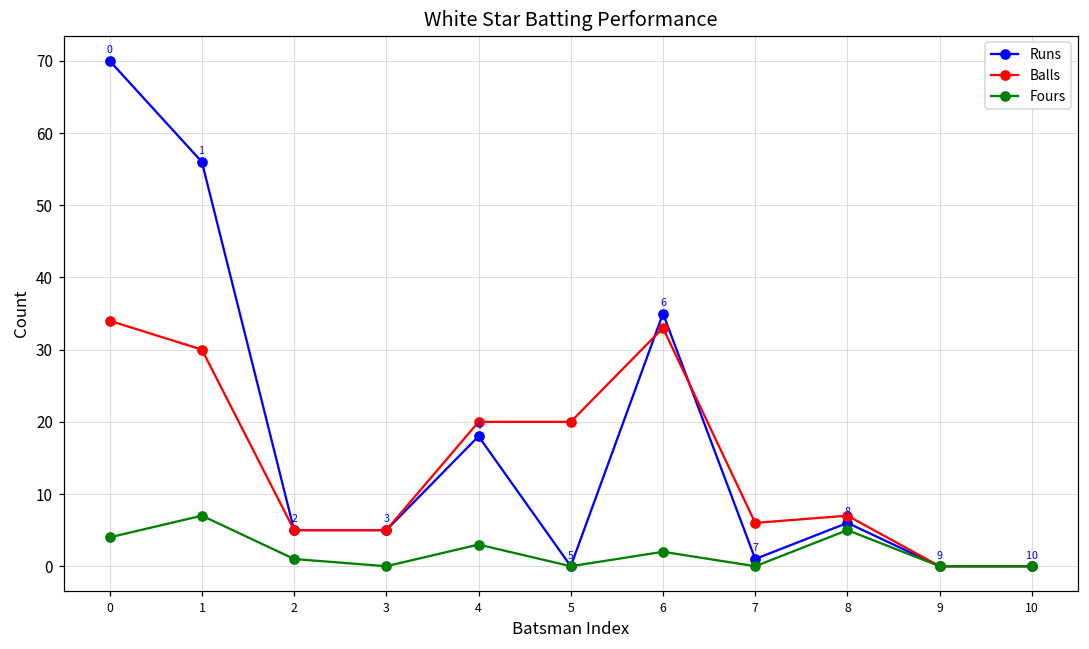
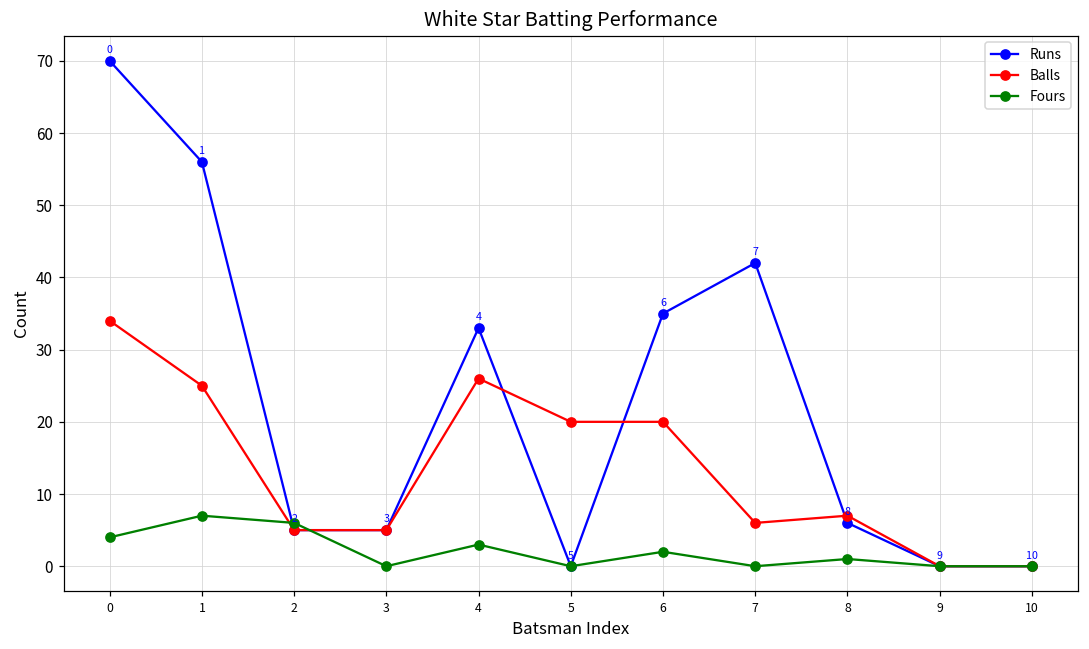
Balls, 1: 30 -> 25
Fours, 2: 1 -> 6
Runs, 4: 18 -> 33
Balls, 4: 20 -> 26
Balls, 6: 33 -> 20
Runs, 7: 1 -> 42
Fours, 8: 5 -> 1
